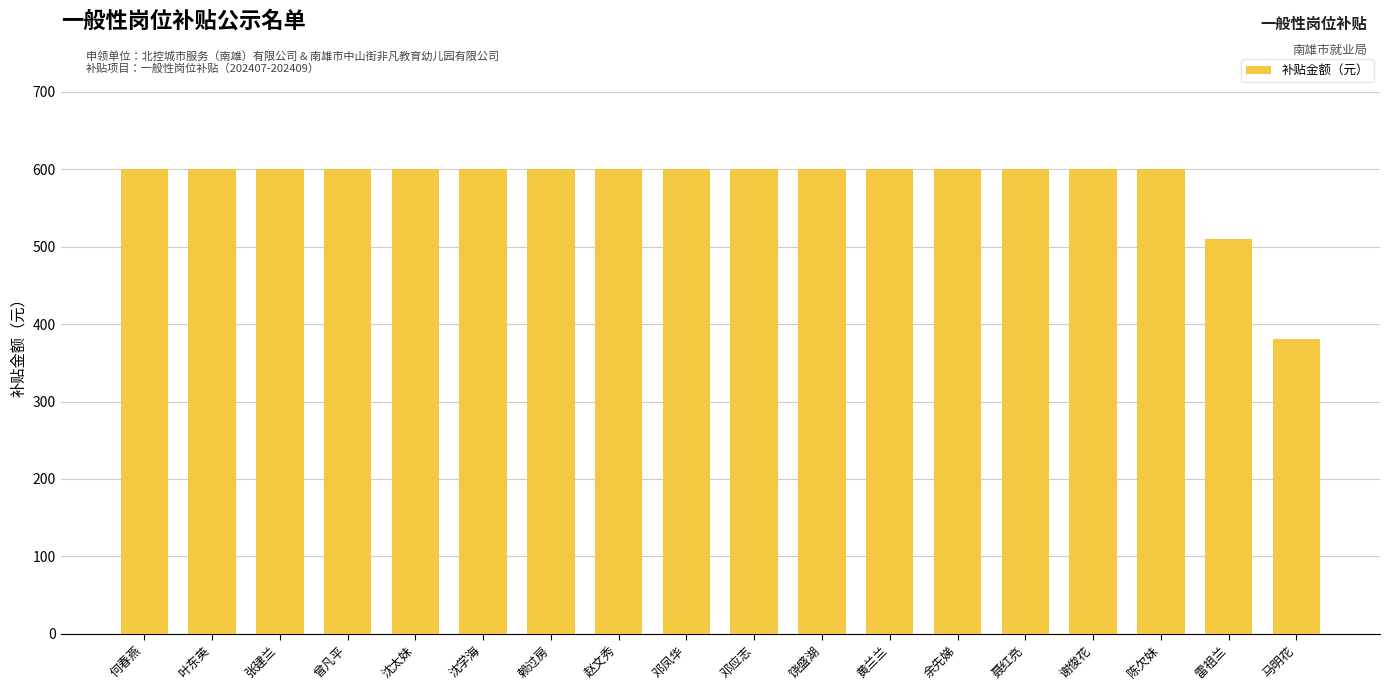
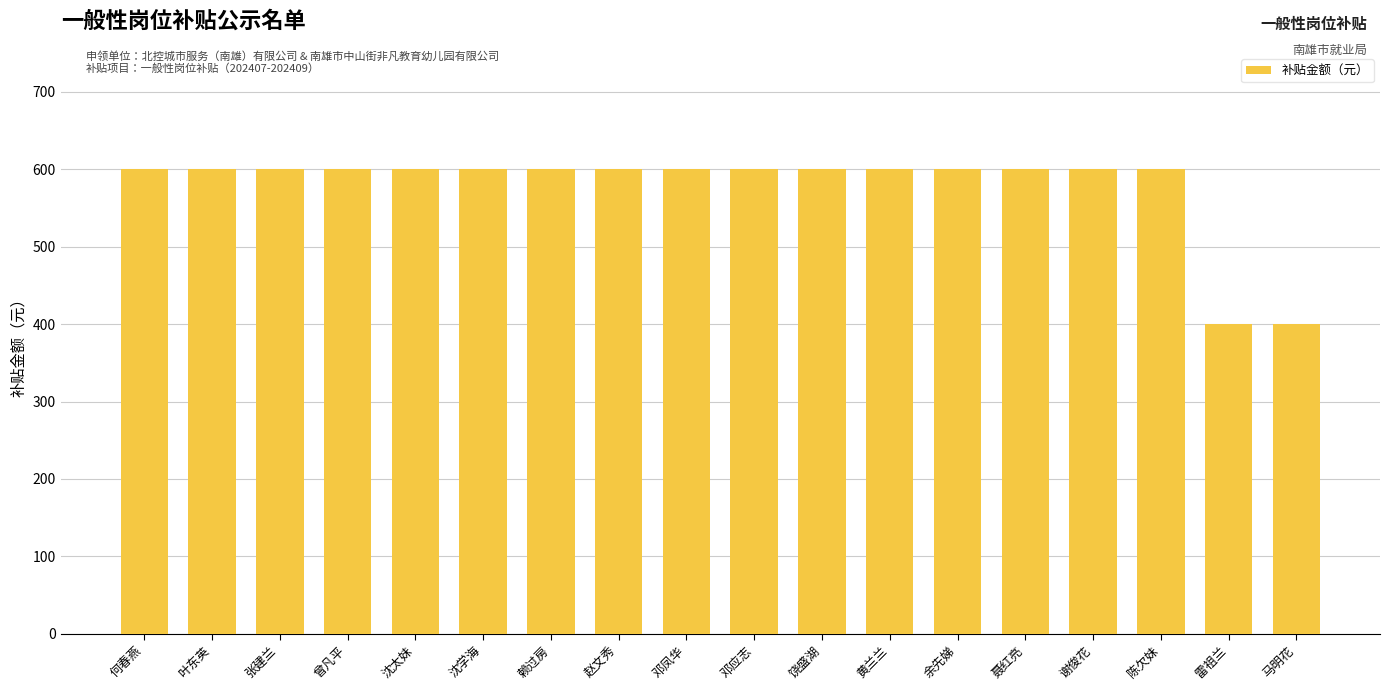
雷祖兰: 510 -> 400
马明花: 380 -> 400
